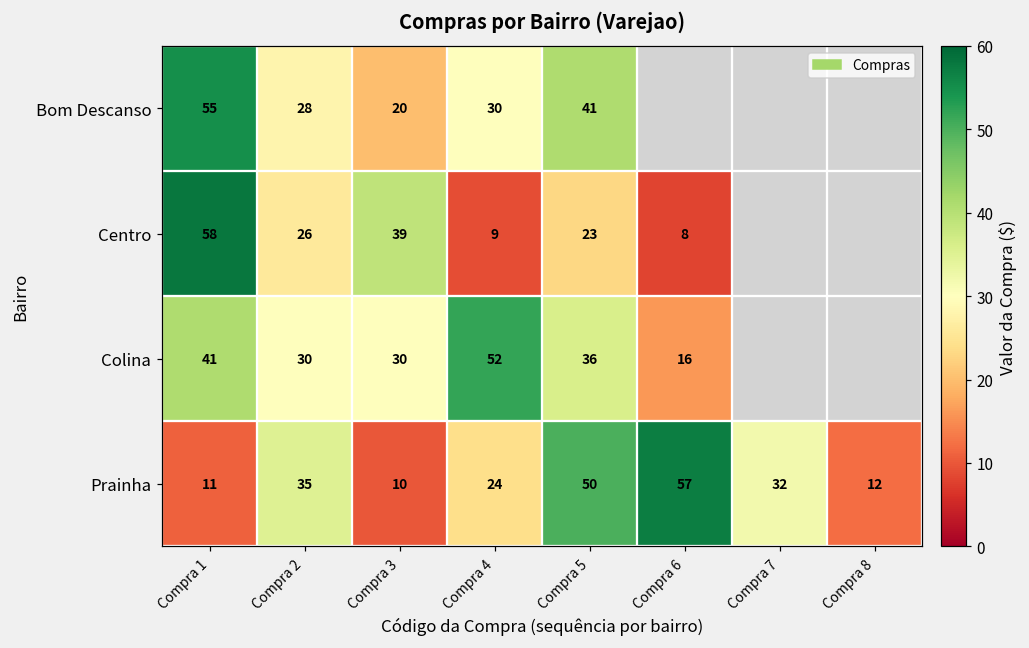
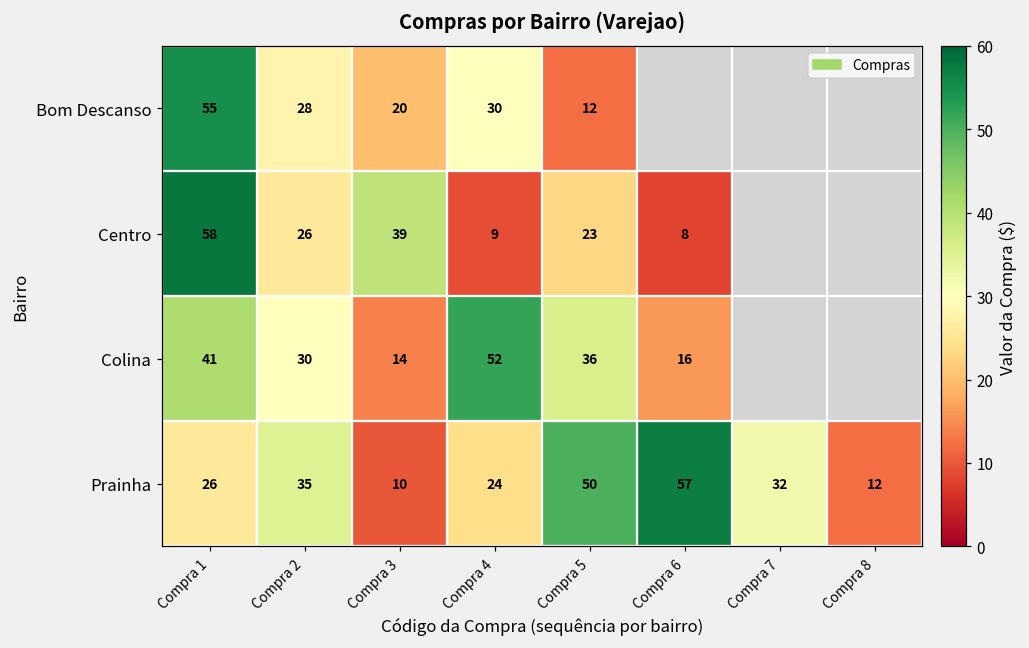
Bom Descanso, Compra 5: 41 -> 12
Colina, Compra 3: 30 -> 14
Prainha, Compra 1: 11 -> 26
